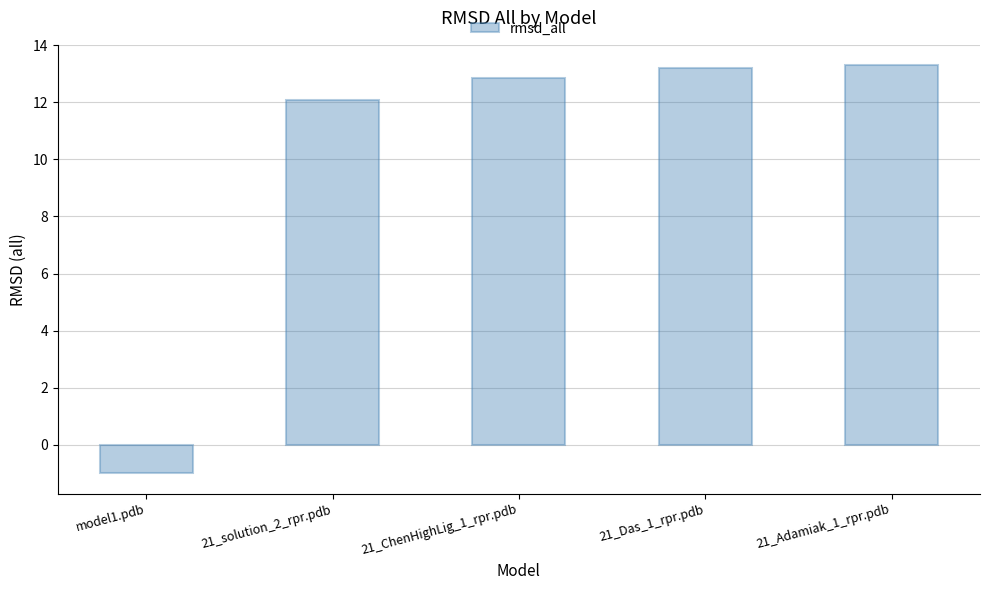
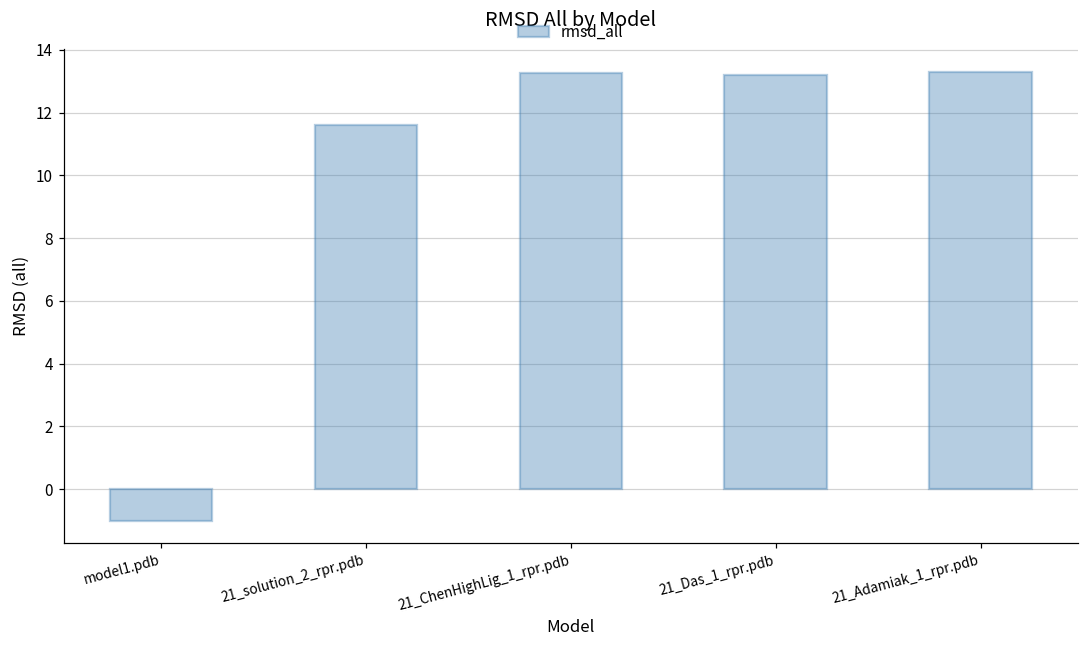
21_solution_2_rpr.pdb: 12.1 -> 11.6
21_ChenHighLig_1_rpr.pdb: 12.9 -> 13.3
